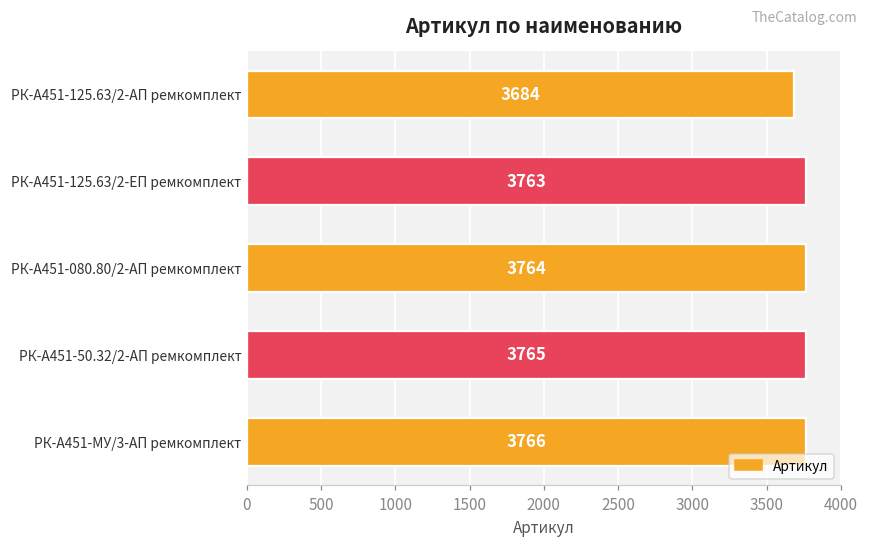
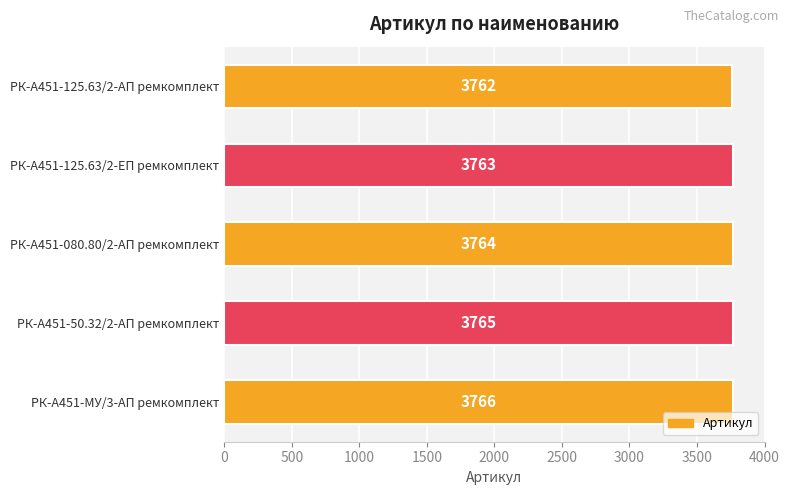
РК-А451-125.63/2-АП ремкомплект: 3684 -> 3762
